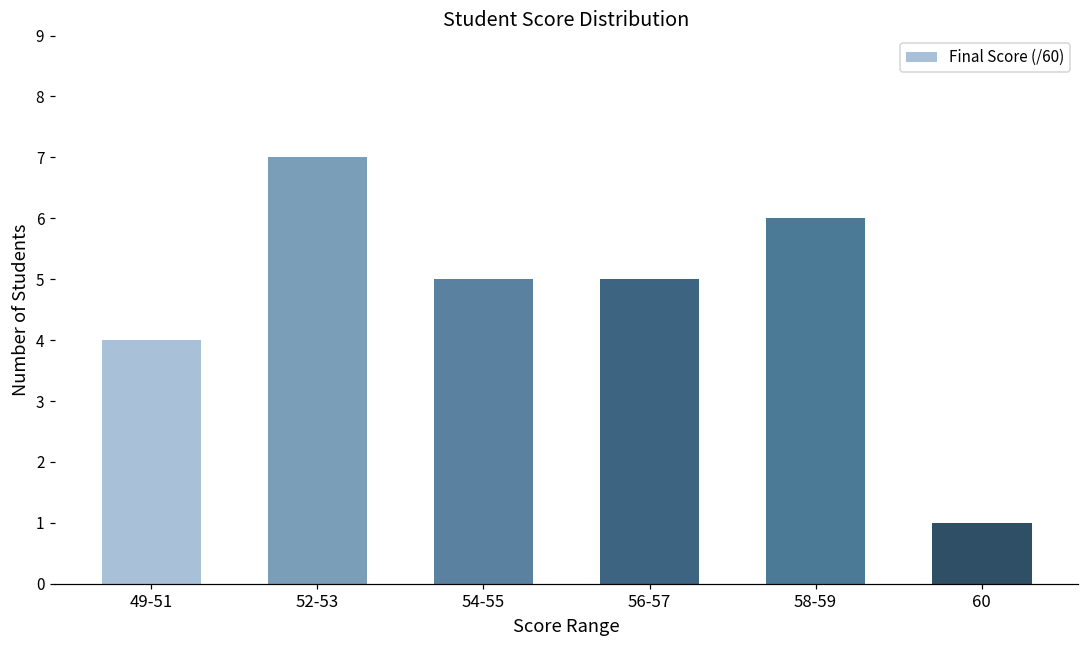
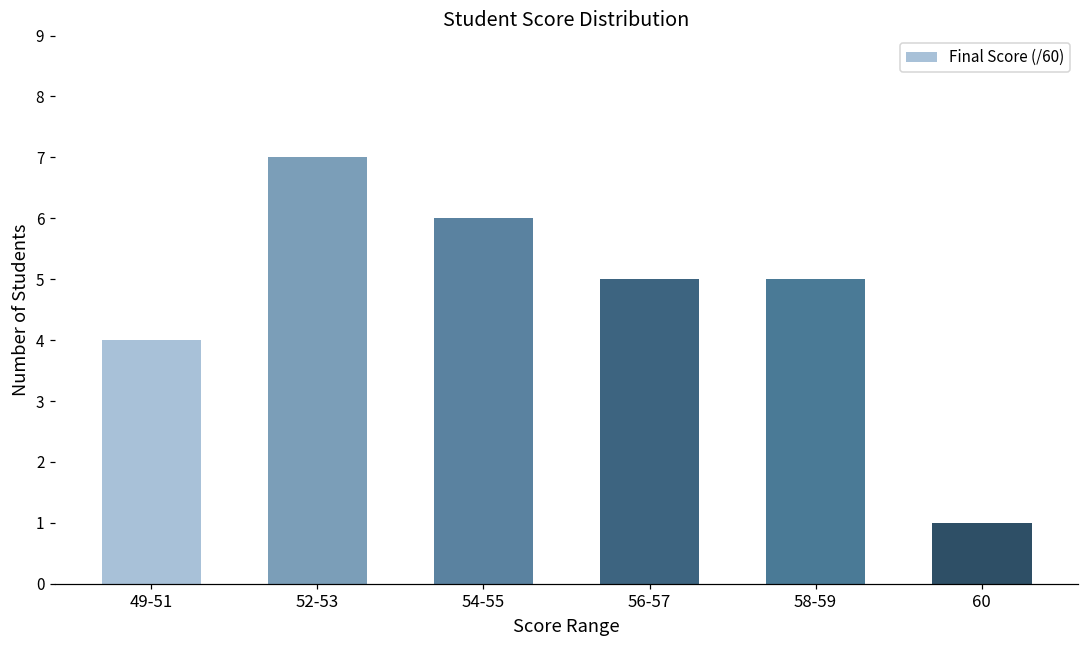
54-55: 5 -> 6
58-59: 6 -> 5
